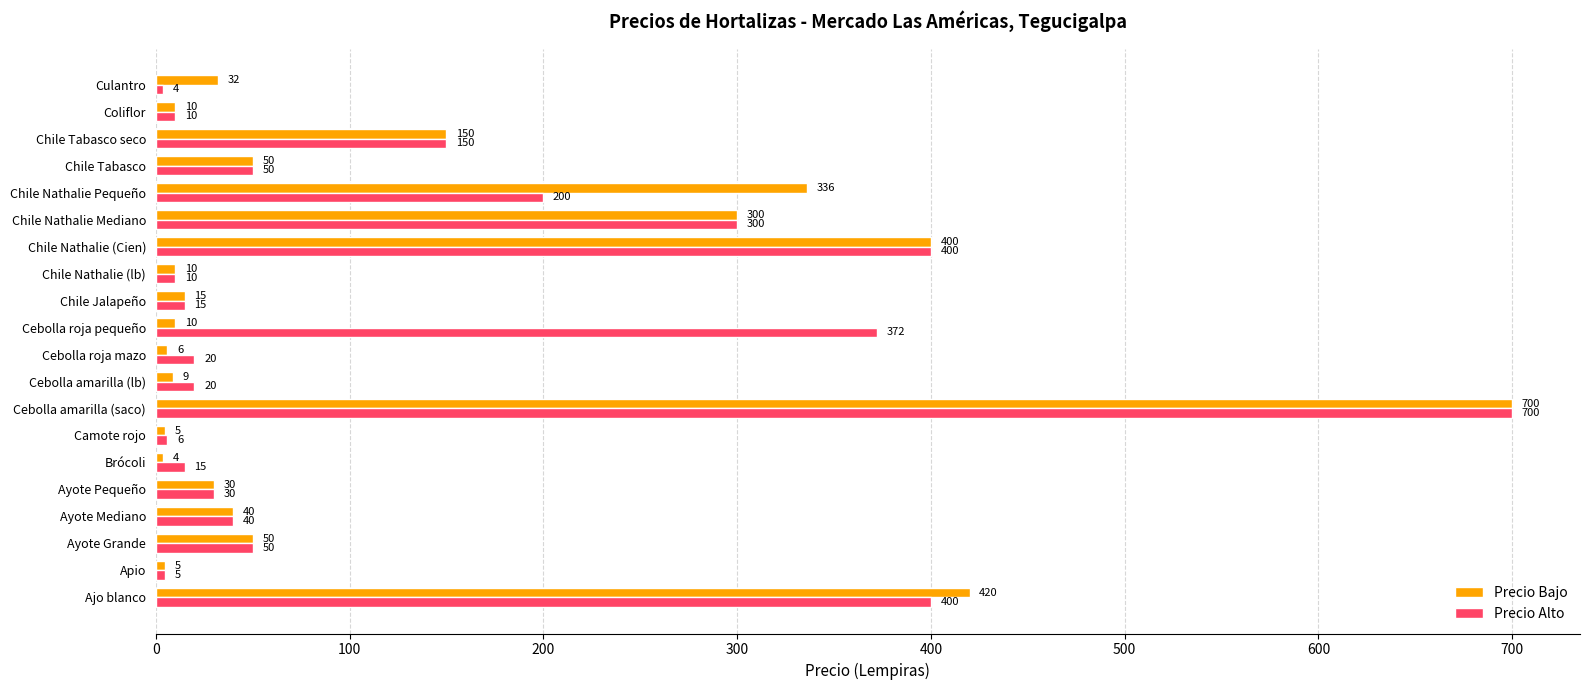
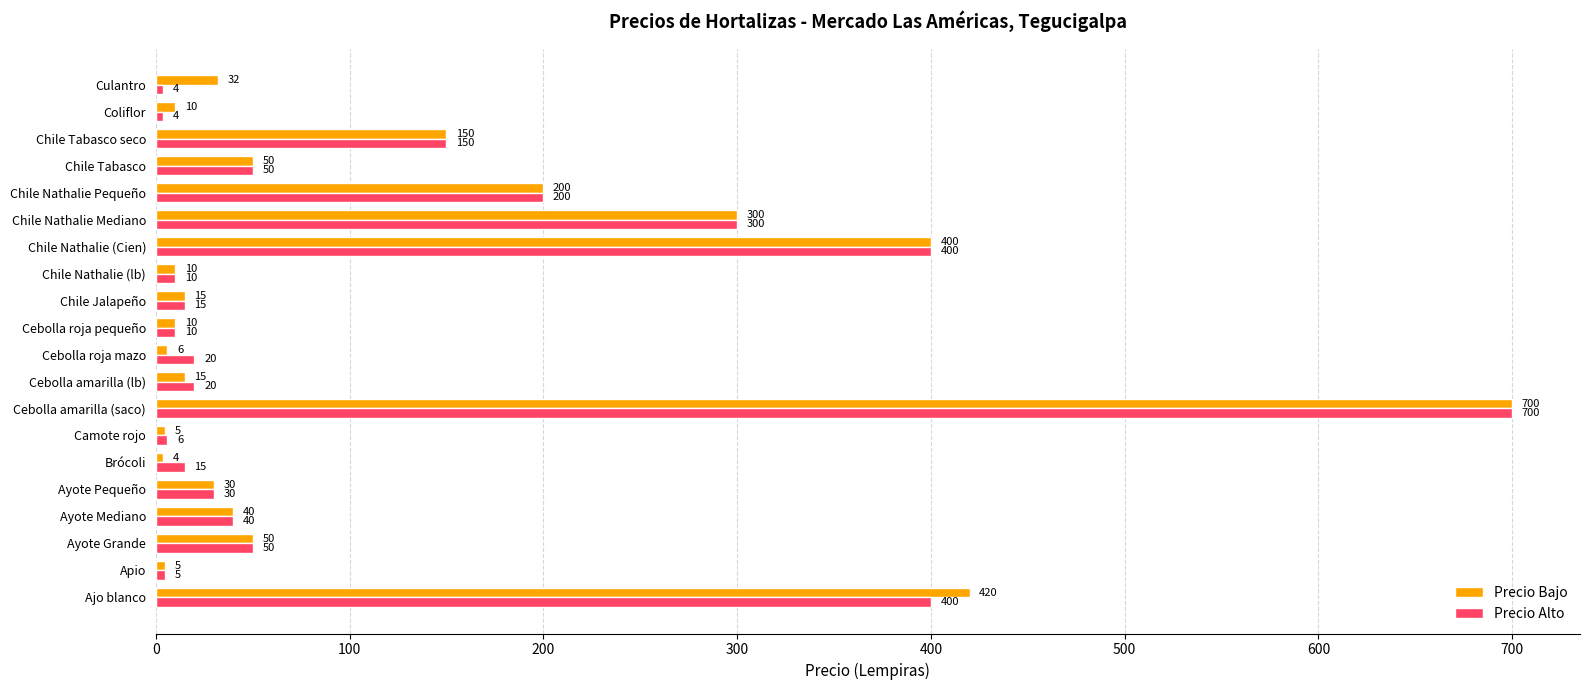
Precio Alto, Coliflor: 10 -> 4
Precio Bajo, Chile Nathalie Pequeño: 336 -> 200
Precio Alto, Cebolla roja pequeño: 372 -> 10
Precio Bajo, Cebolla amarilla (lb): 9 -> 15
